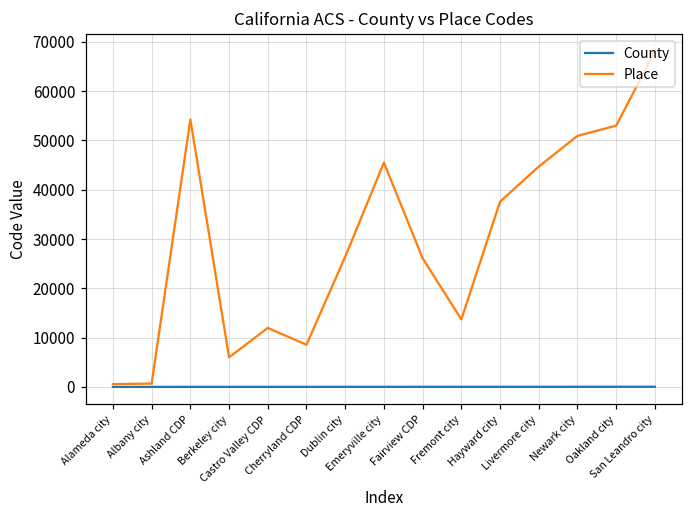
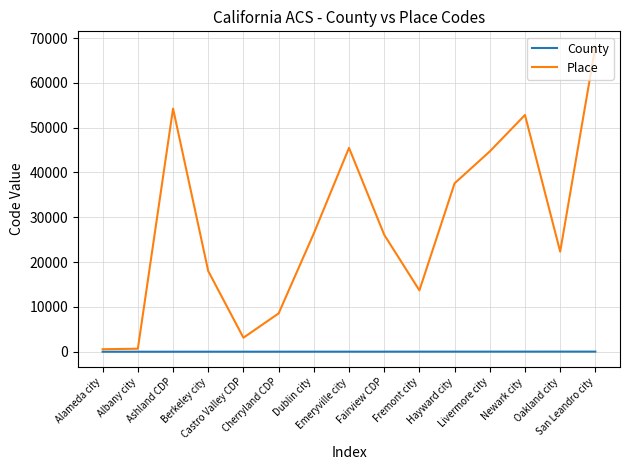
Place, Berkeley city: 6000 -> 18000
Place, Castro Valley CDP: 12000 -> 3000
Place, Newark city: 51000 -> 53000
Place, Oakland city: 53000 -> 22000
